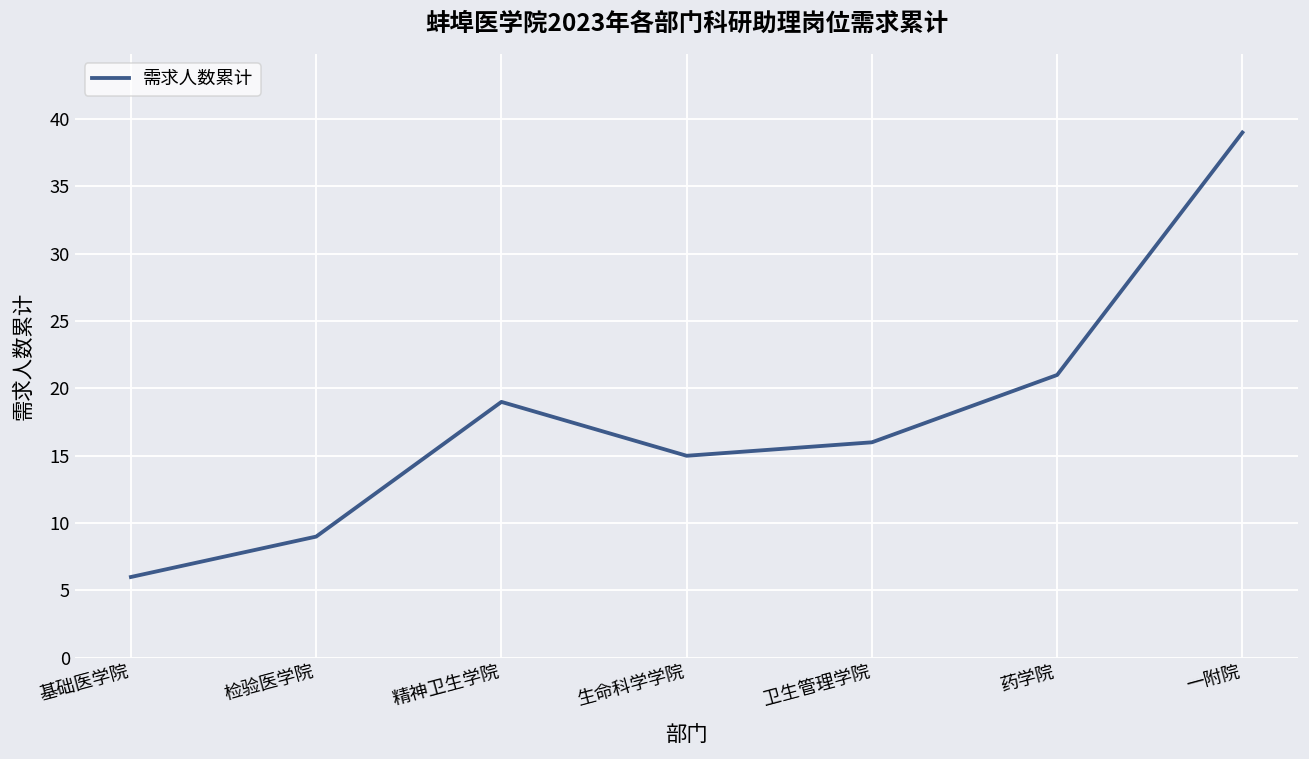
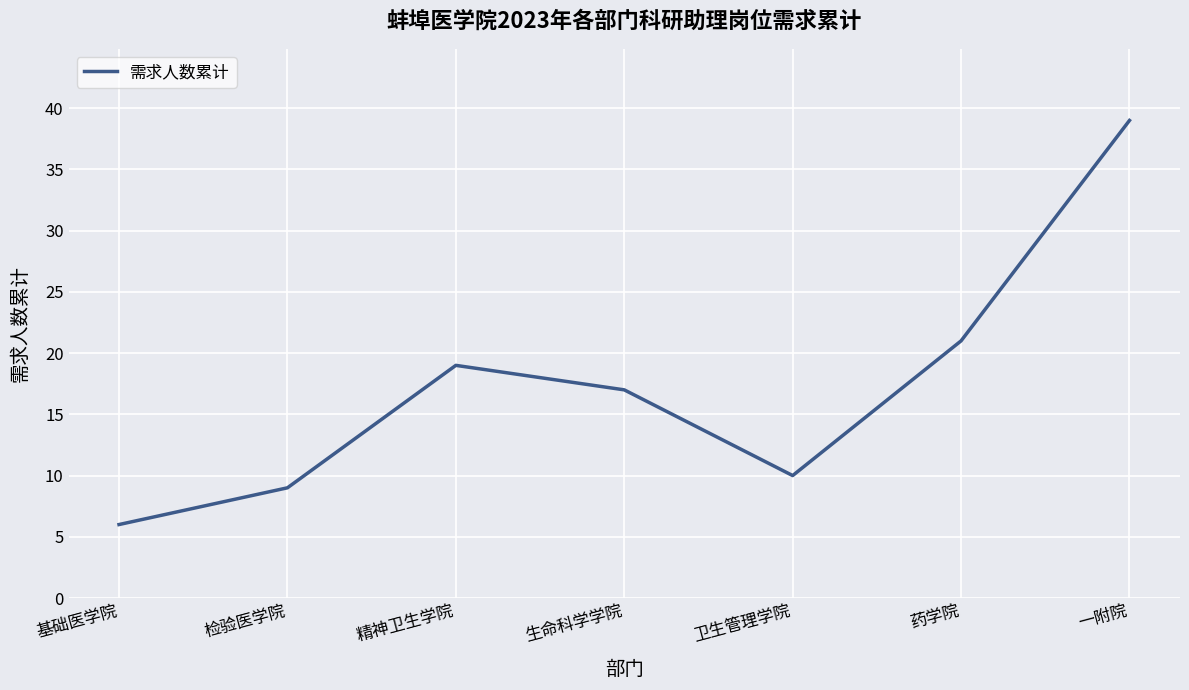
生命科学学院: 15 -> 17
卫生管理学院: 16 -> 10
